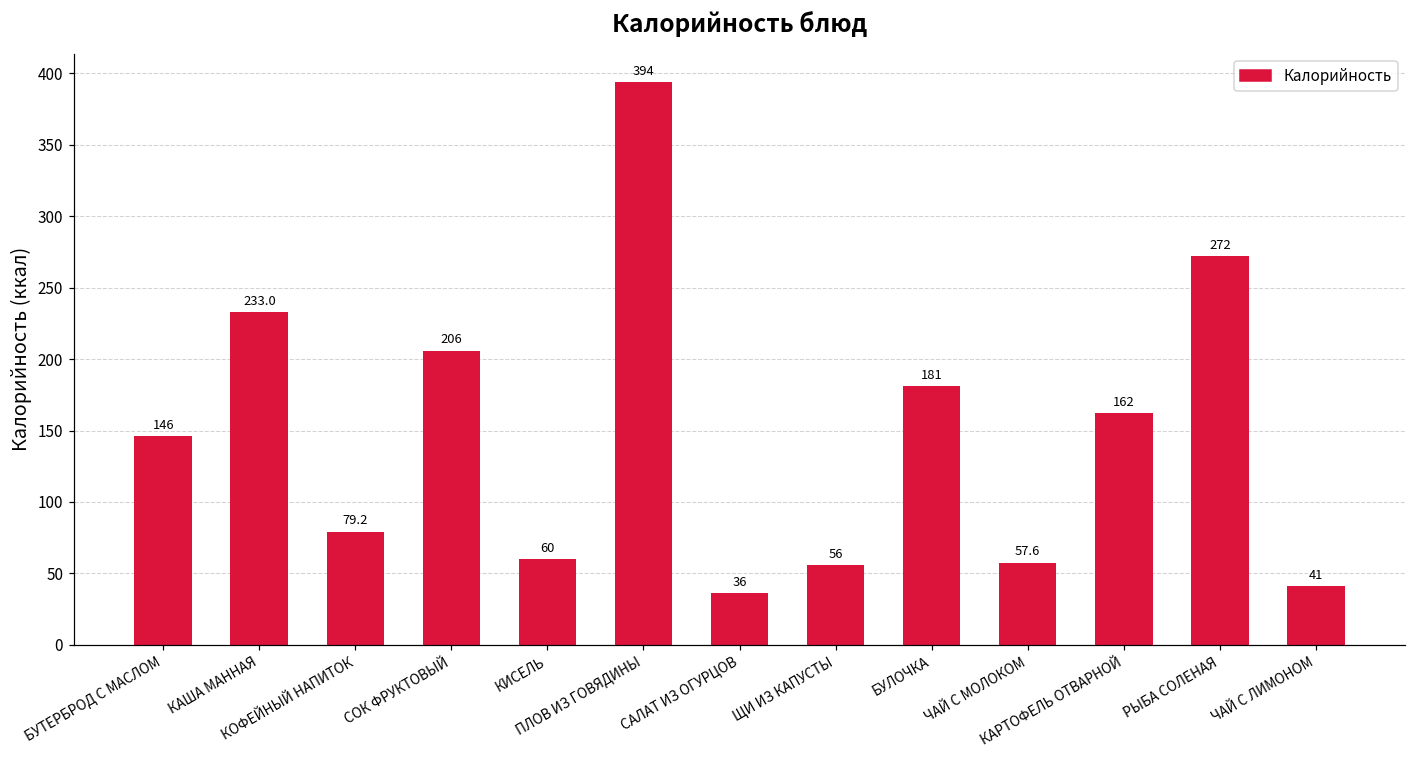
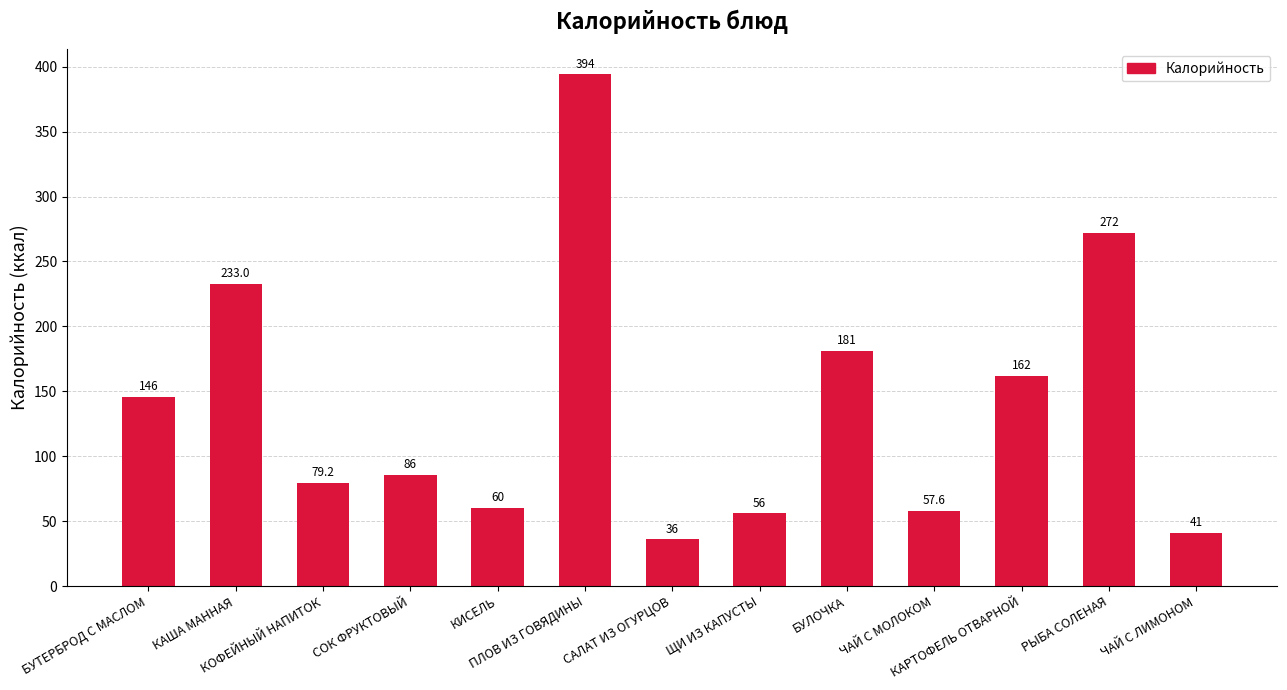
СОК ФРУКТОВЫЙ: 206 -> 86
